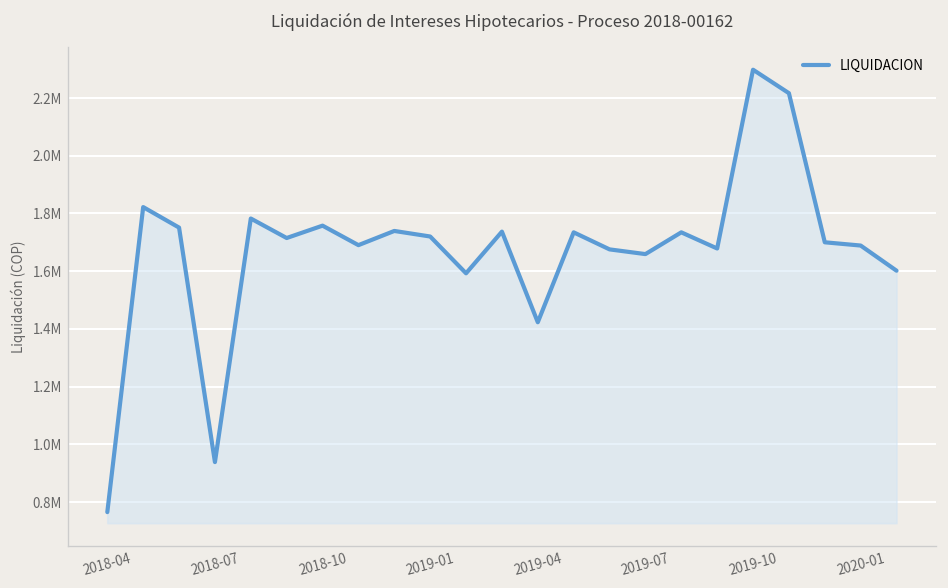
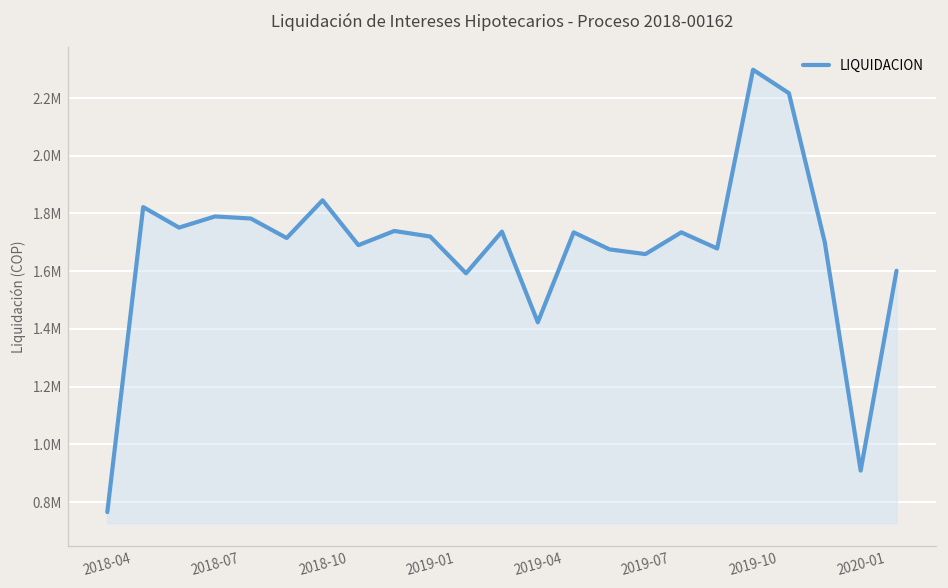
2018-07: 940000 -> 1790000
2018-10: 1760000 -> 1850000
2020-01: 1690000 -> 910000
